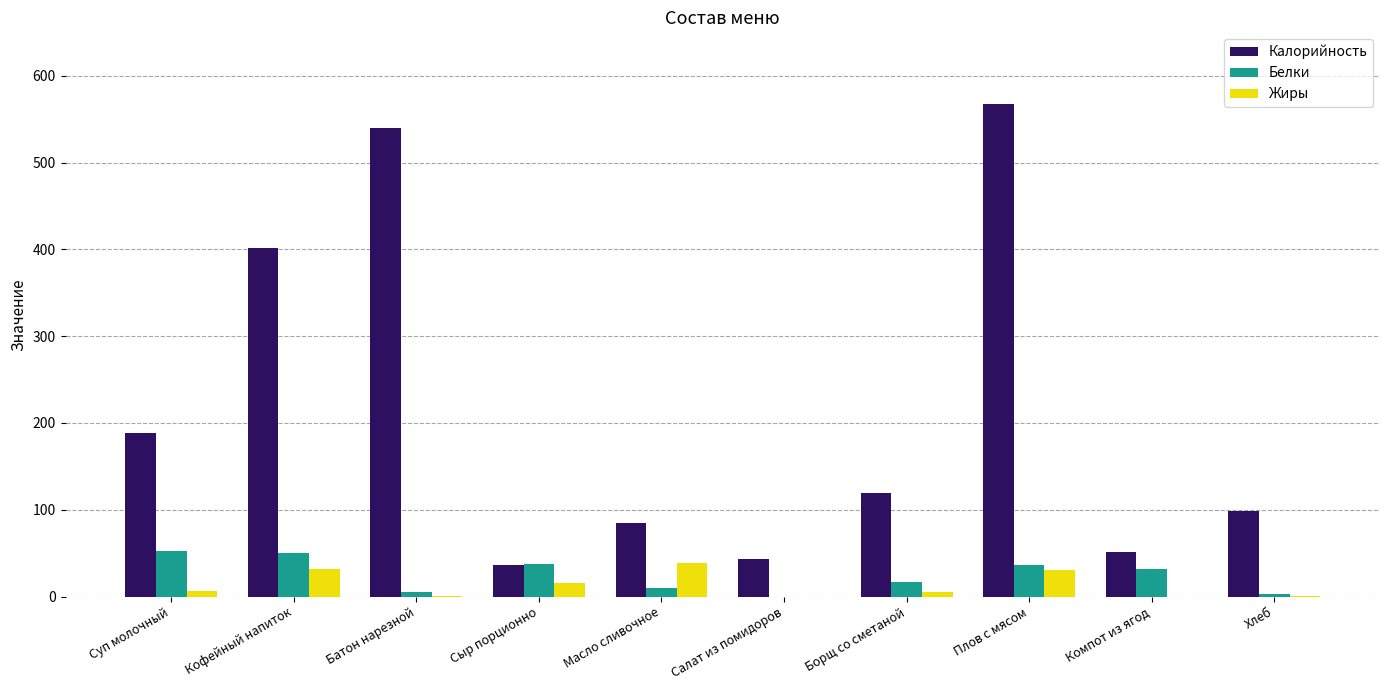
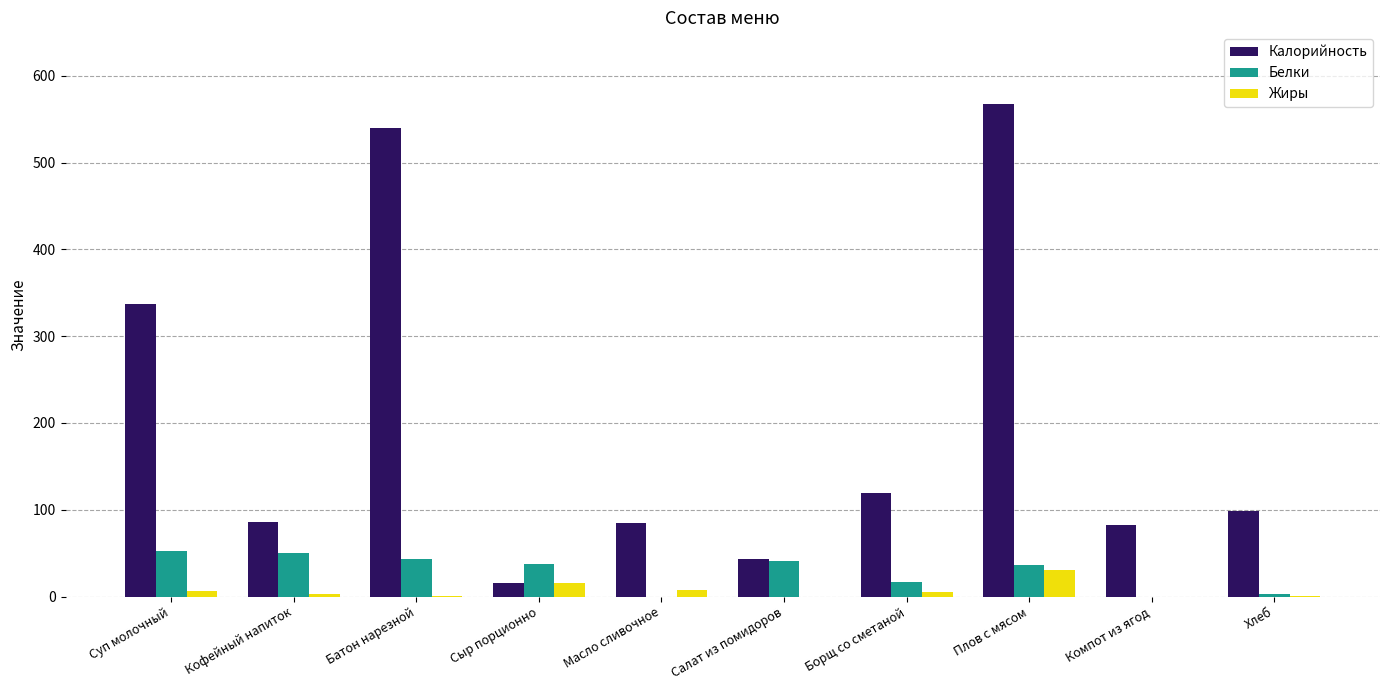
Калорийность, Суп молочный: 190 -> 340
Калорийность, Кофейный напиток: 400 -> 90
Жиры, Кофейный напиток: 30 -> 0
Белки, Батон нарезной: 10 -> 40
Калорийность, Сыр порционно: 40 -> 20
Белки, Масло сливочное: 10 -> 0
Жиры, Масло сливочное: 40 -> 10
Белки, Салат из помидоров: 0 -> 40
Калорийность, Компот из ягод: 50 -> 80
Белки, Компот из ягод: 30 -> 0
